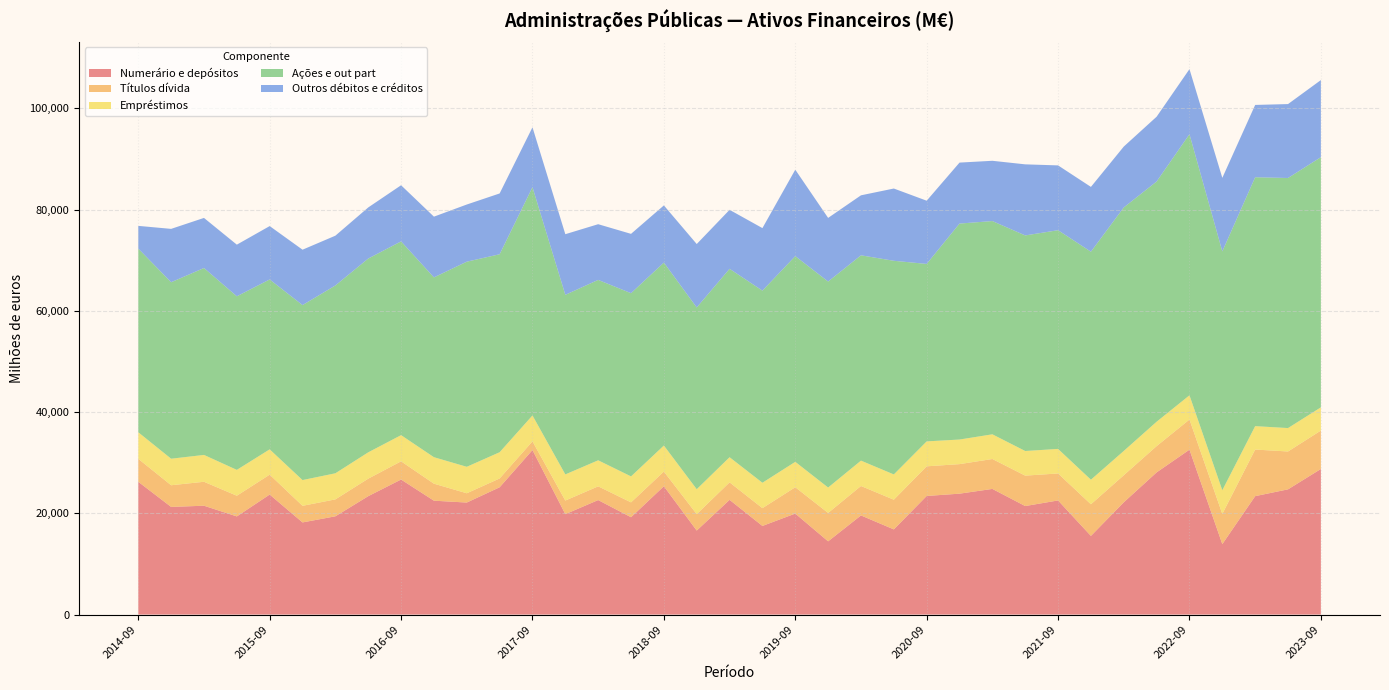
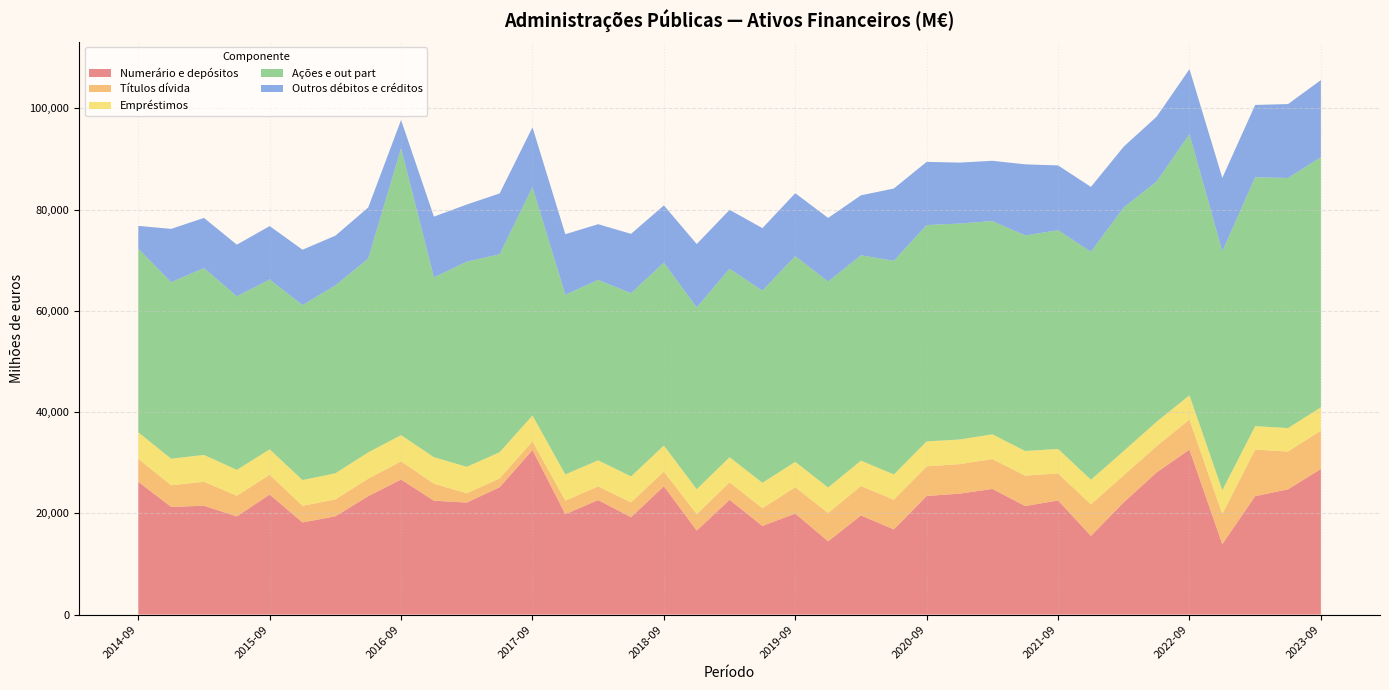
Ações e out part, 2016-09: 38,000 -> 57,000
Outros débitos e créditos, 2016-09: 11,000 -> 6,000
Outros débitos e créditos, 2019-09: 17,000 -> 12,000
Ações e out part, 2020-09: 35,000 -> 43,000
